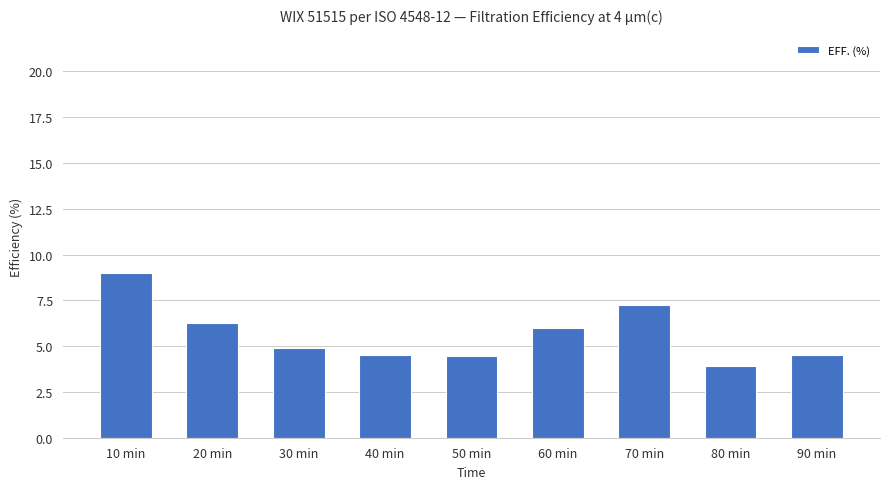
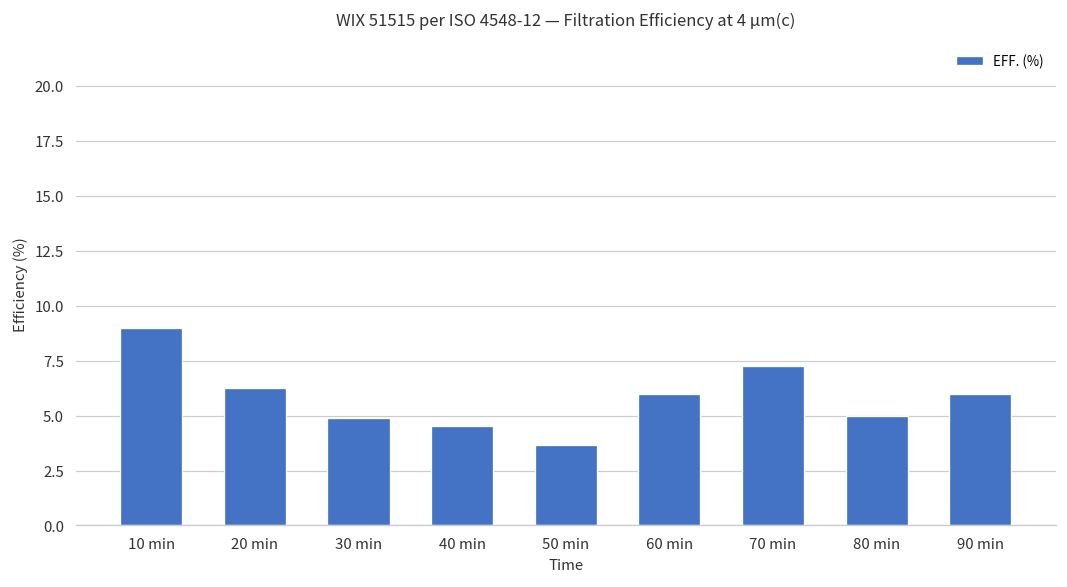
50 min: 4.4 -> 3.7
80 min: 3.9 -> 5.0
90 min: 4.5 -> 6.0
